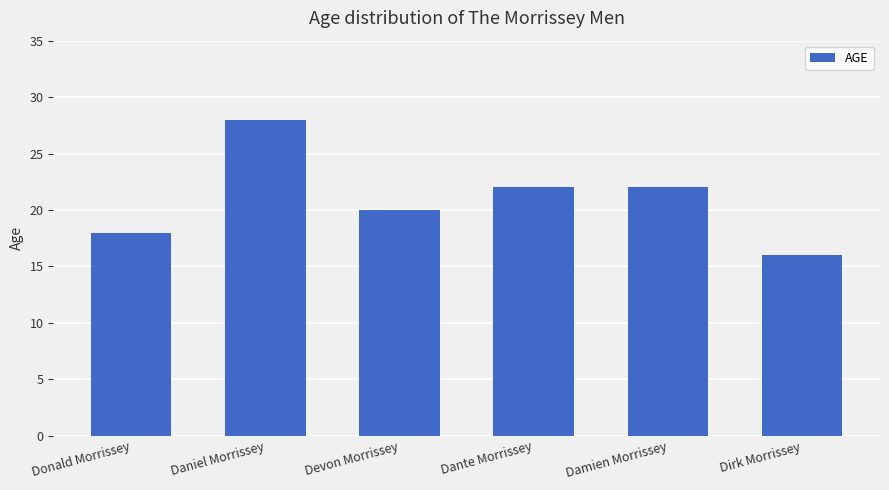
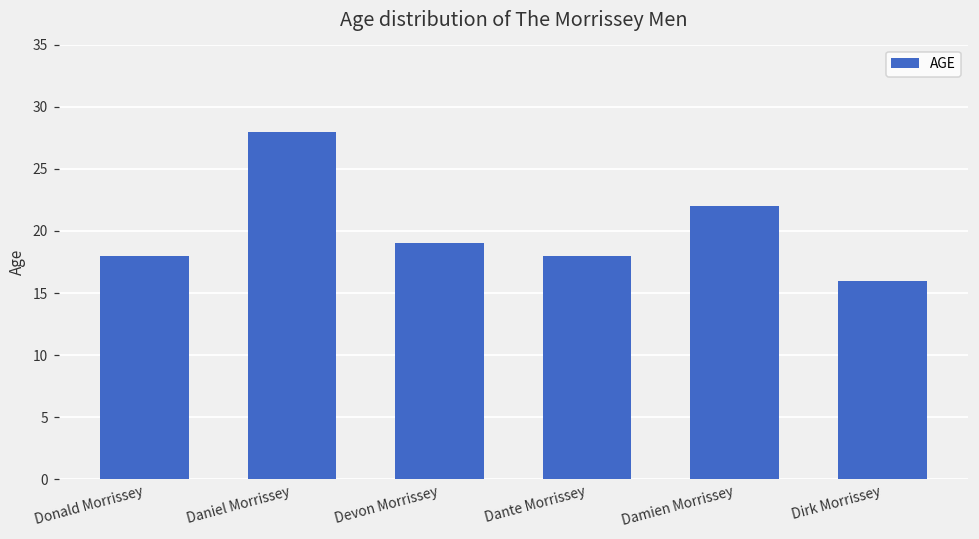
Devon Morrissey: 20 -> 19
Dante Morrissey: 22 -> 18
